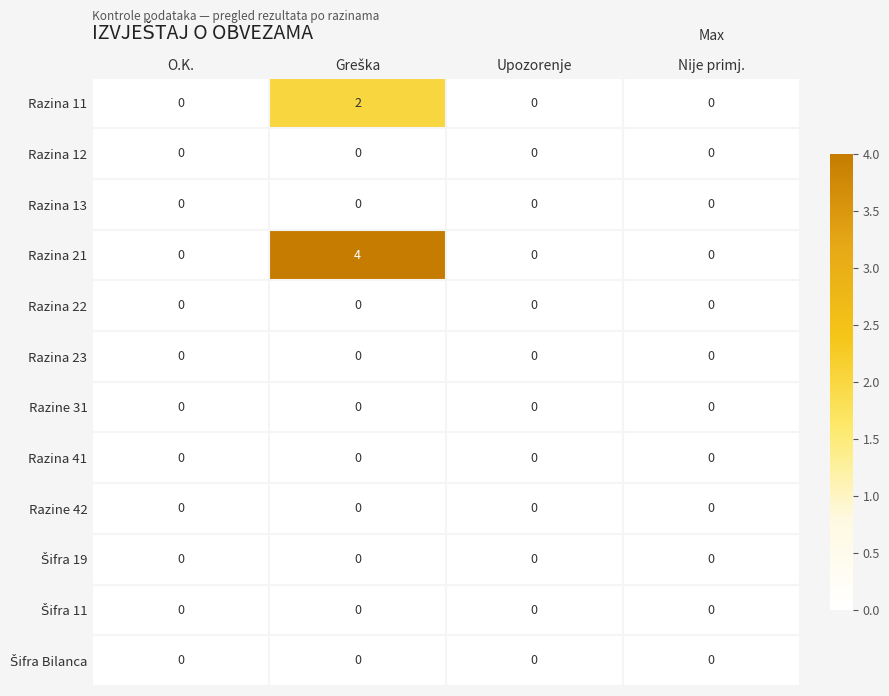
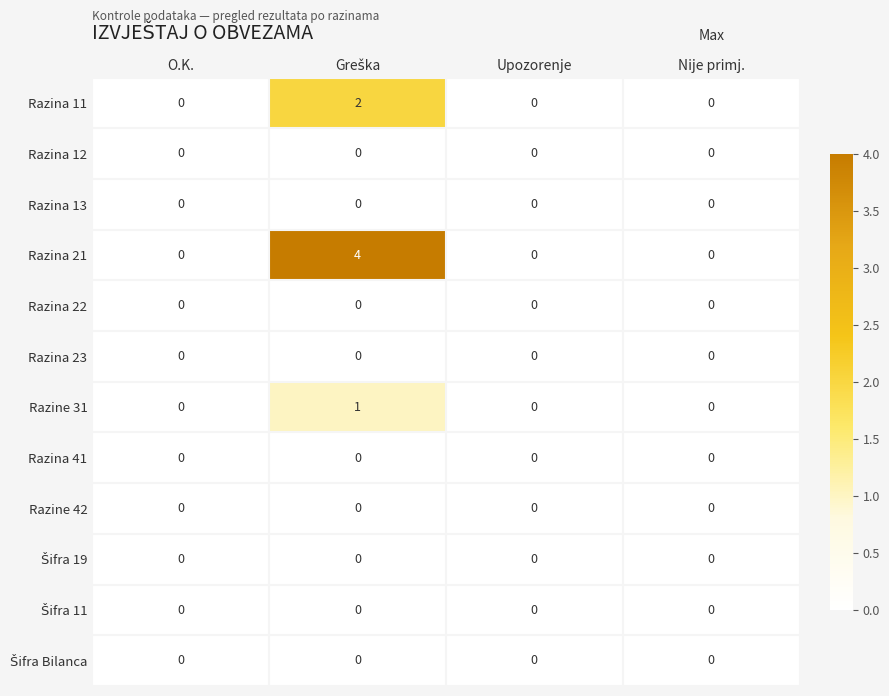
Razine 31, Greška: 0 -> 1
